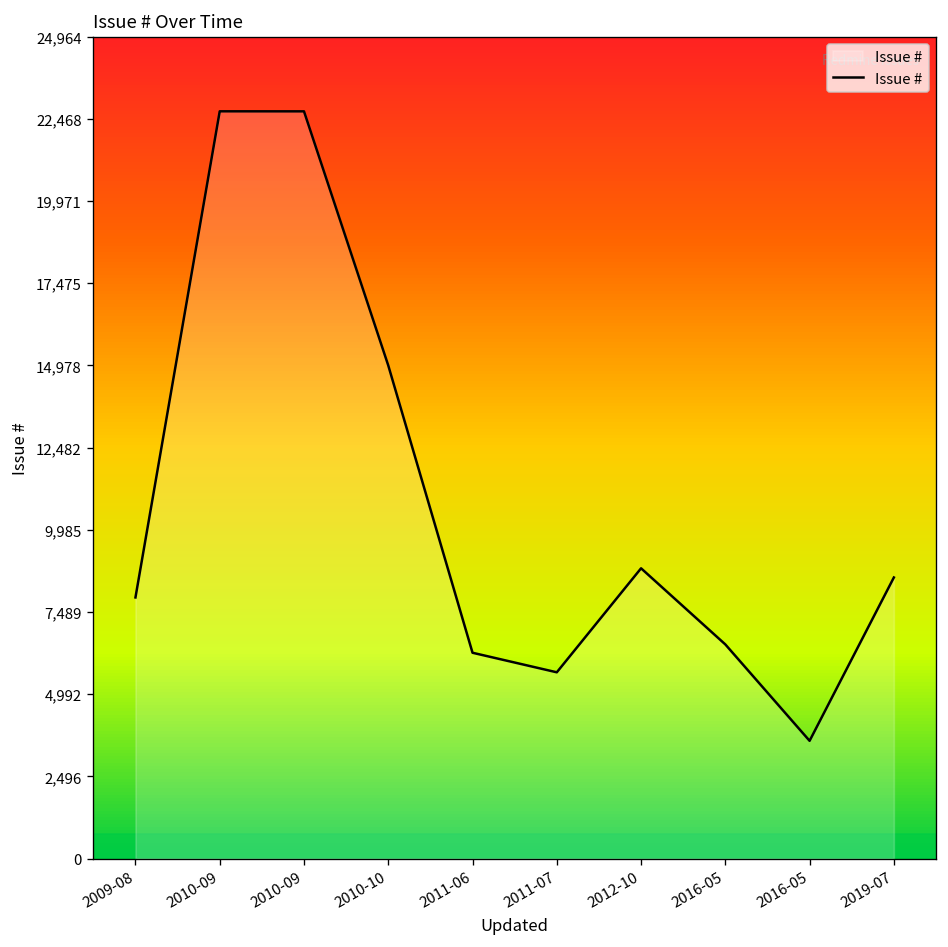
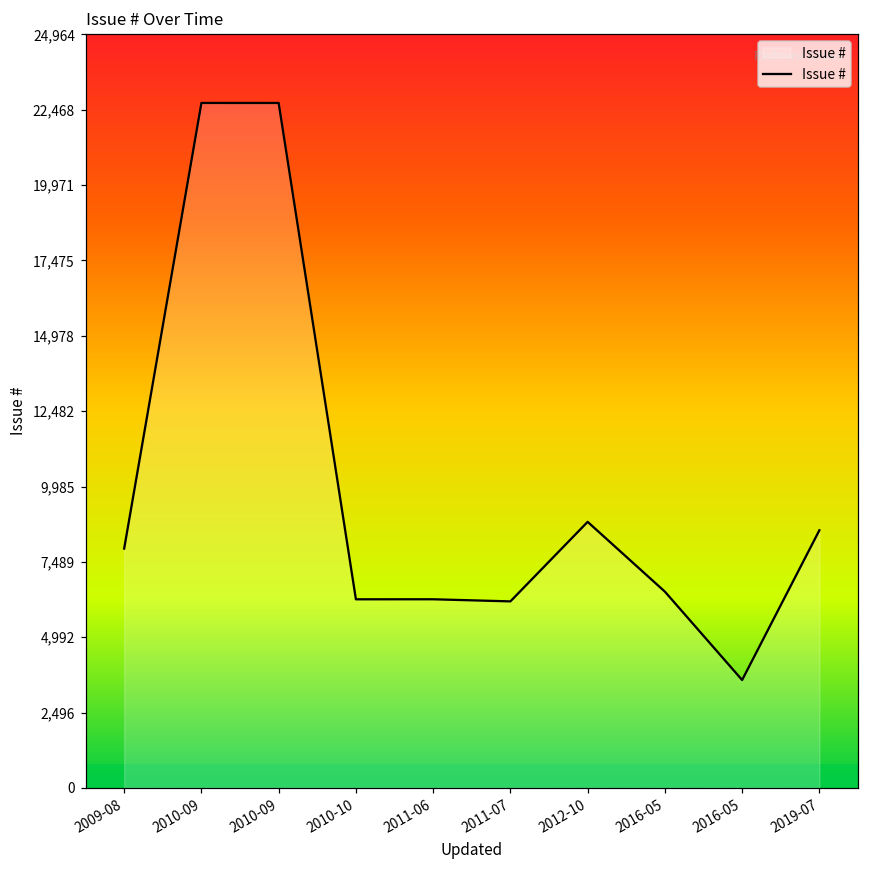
2010-10: 15,000 -> 6,200
2011-07: 5,700 -> 6,200
